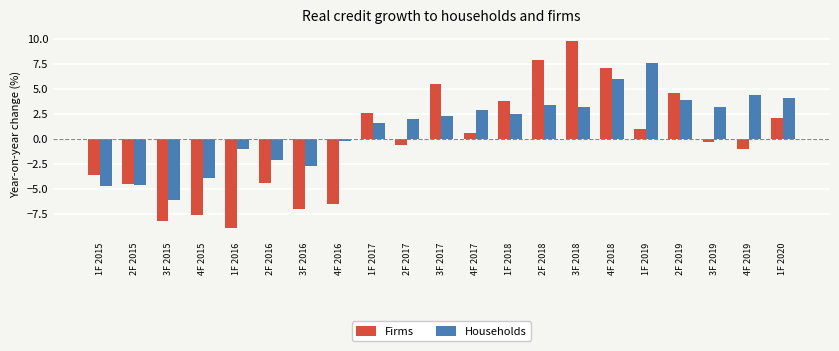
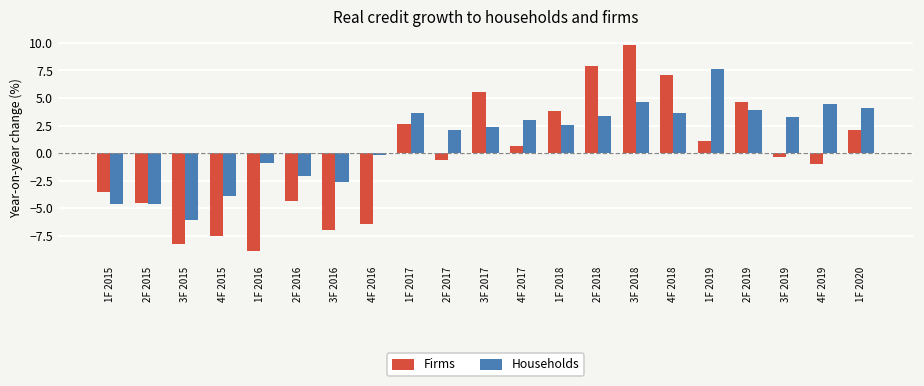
Households, 1F 2017: 1.6 -> 3.6
Households, 3F 2018: 3.3 -> 4.6
Households, 4F 2018: 6.1 -> 3.6
